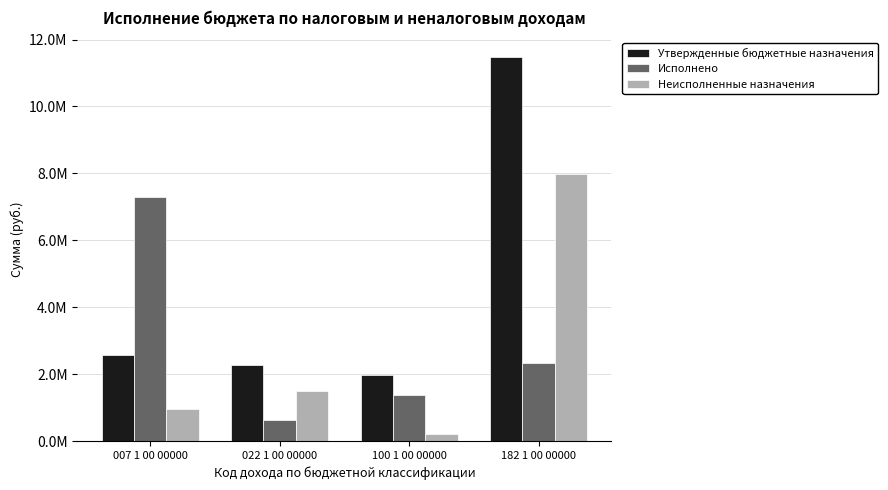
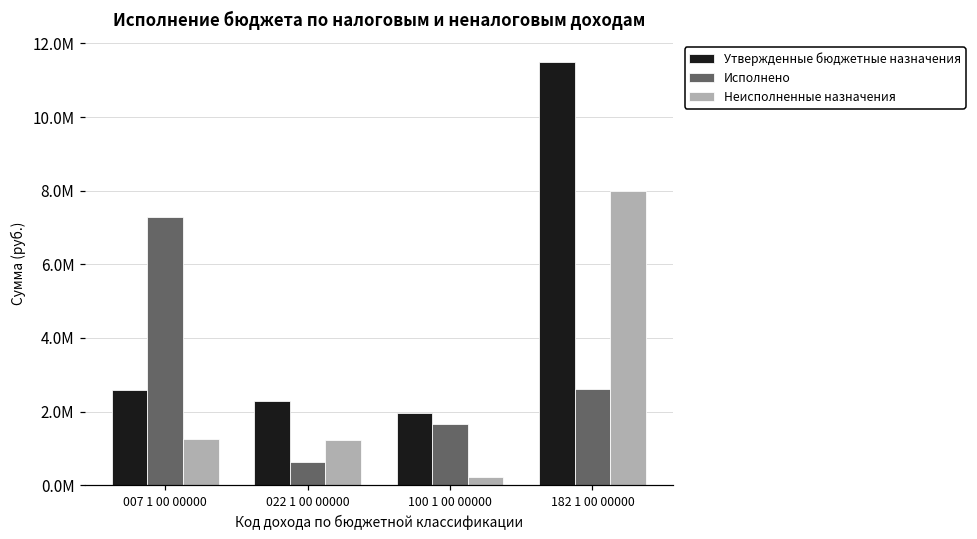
Неисполненные назначения, 007 1 00 00000: 1000000 -> 1200000
Неисполненные назначения, 022 1 00 00000: 1500000 -> 1200000
Исполнено, 100 1 00 00000: 1400000 -> 1700000
Исполнено, 182 1 00 00000: 2300000 -> 2600000
